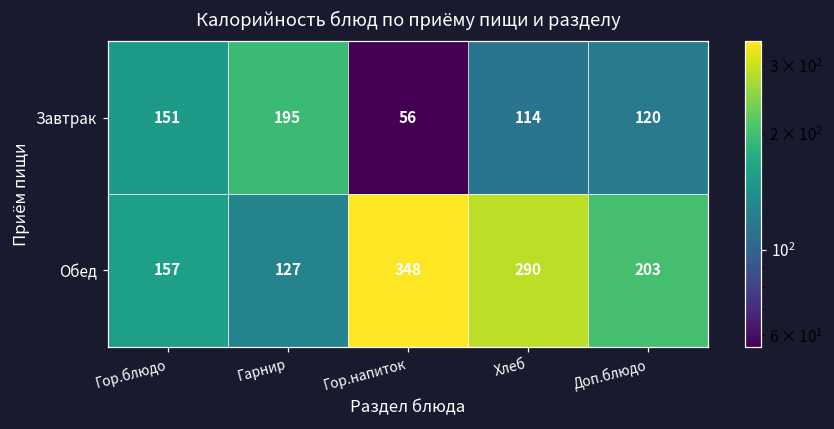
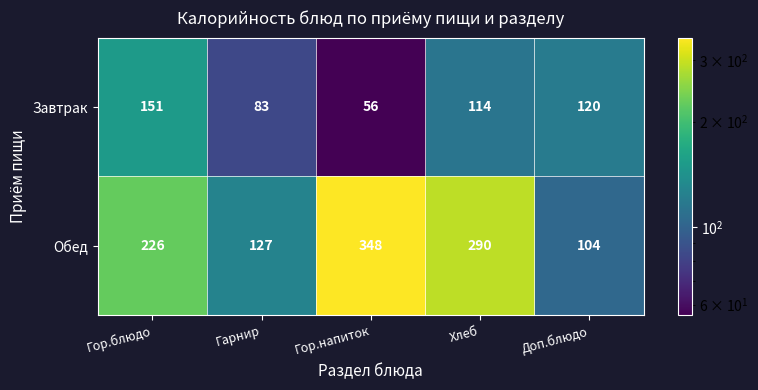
Завтрак, Гарнир: 195 -> 83
Обед, Гор.блюдо: 157 -> 226
Обед, Доп.блюдо: 203 -> 104
